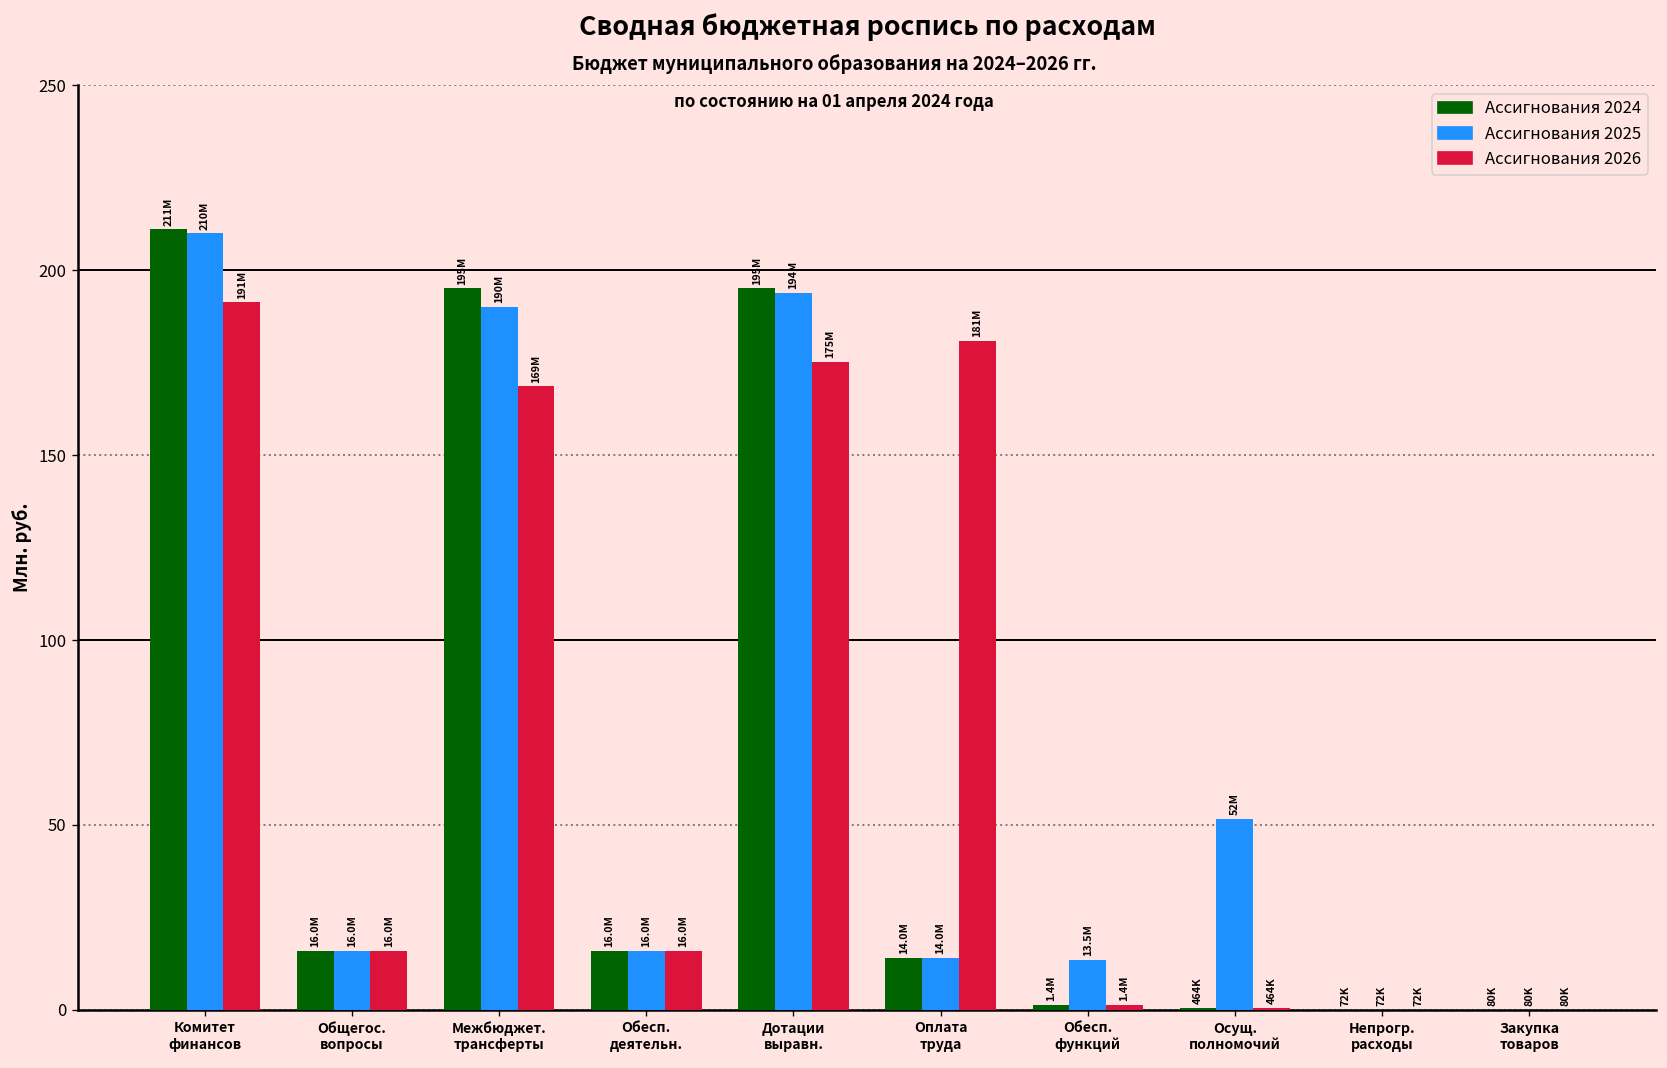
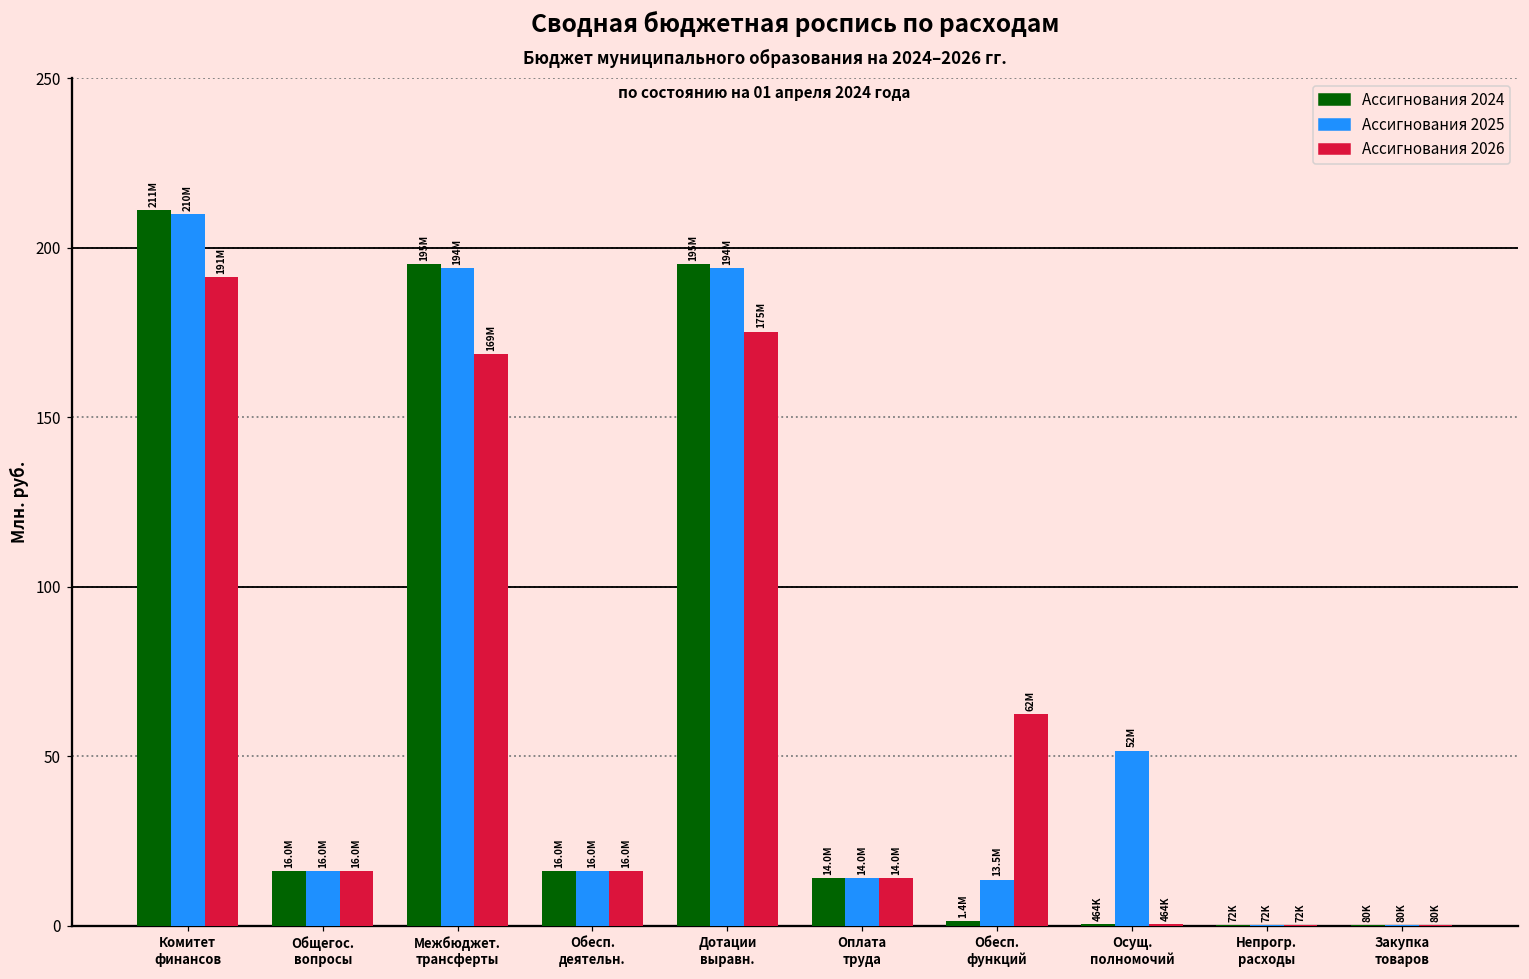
Ассигнования 2025, Межбюджет. трансферты: 190M -> 194M
Ассигнования 2026, Оплата труда: 181M -> 14.0M
Ассигнования 2026, Обесп. функций: 1.4M -> 62M
